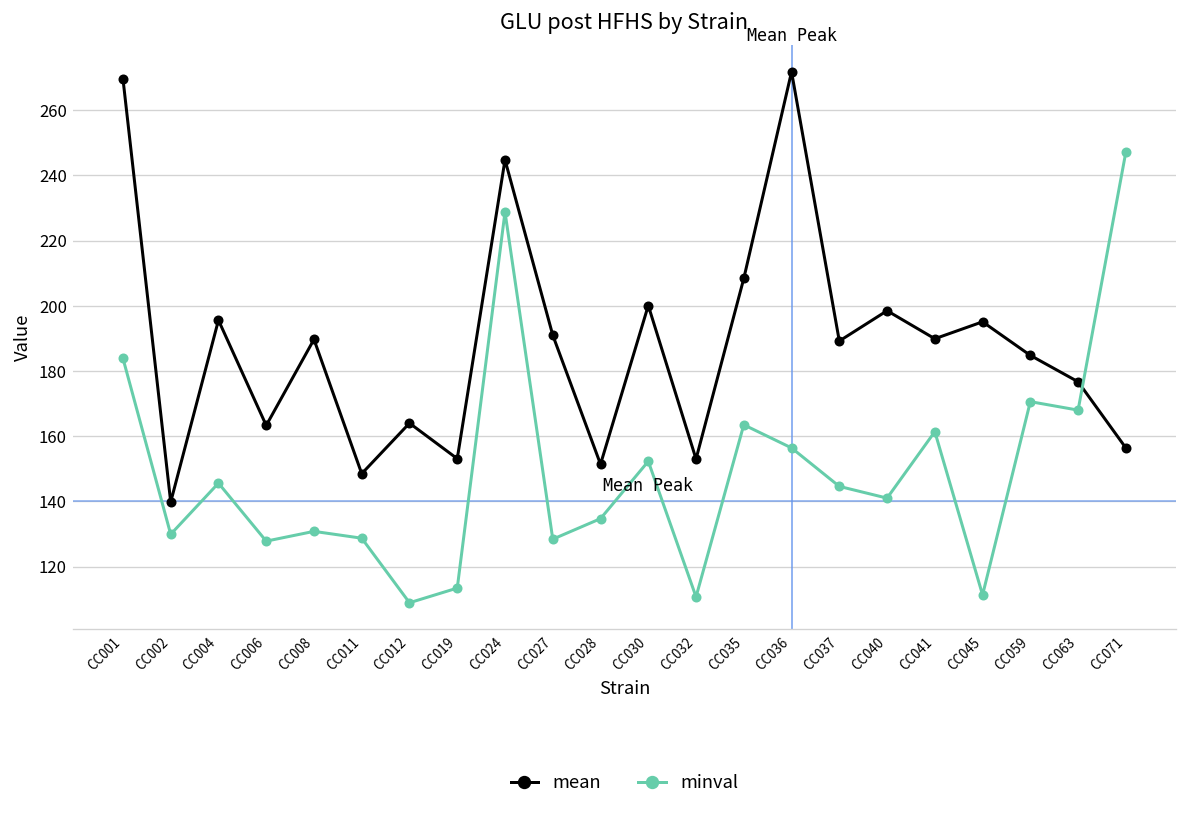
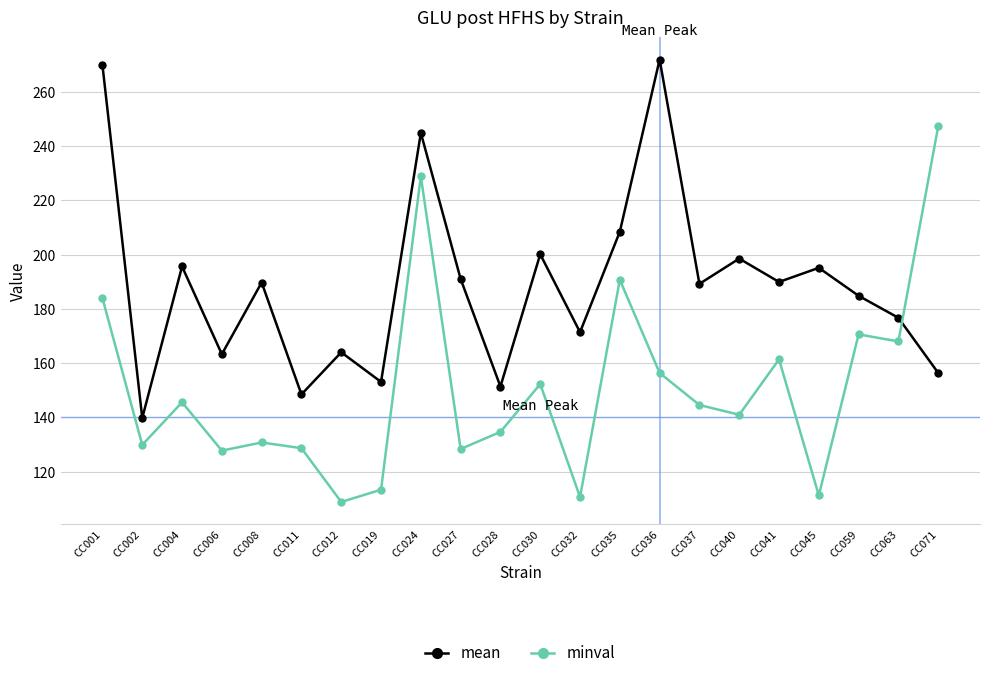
mean, CC032: 153 -> 171
minval, CC035: 164 -> 191
